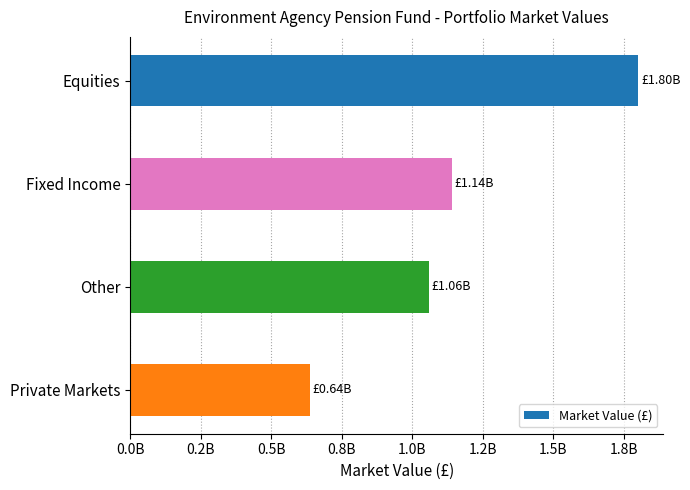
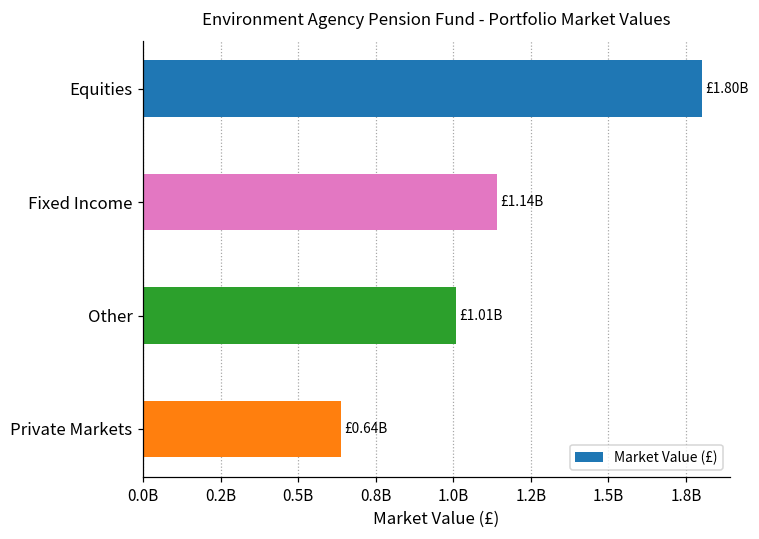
Other: £1.06B -> £1.01B
